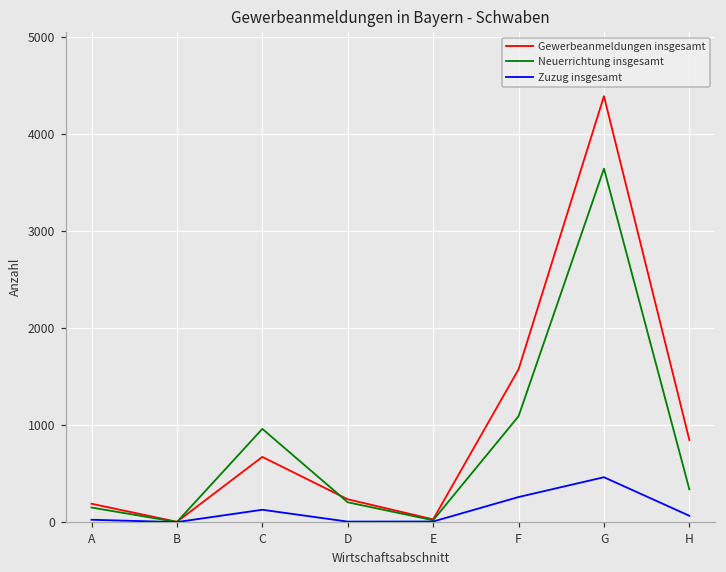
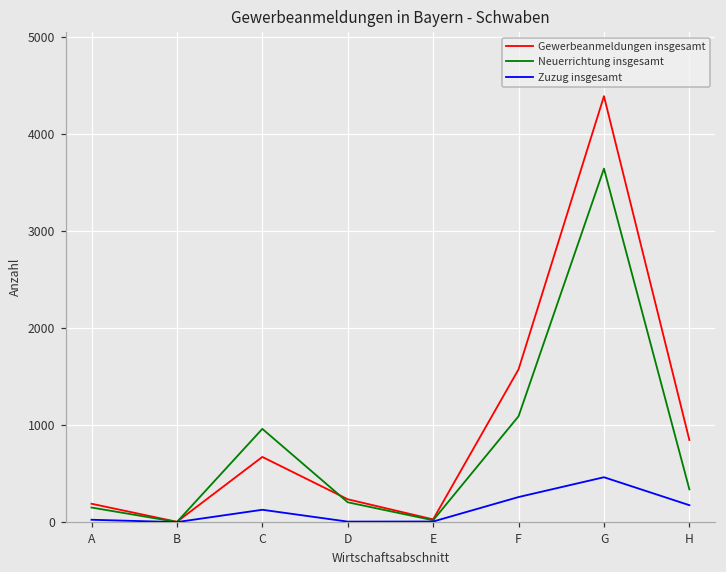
Zuzug insgesamt, H: 100 -> 200
